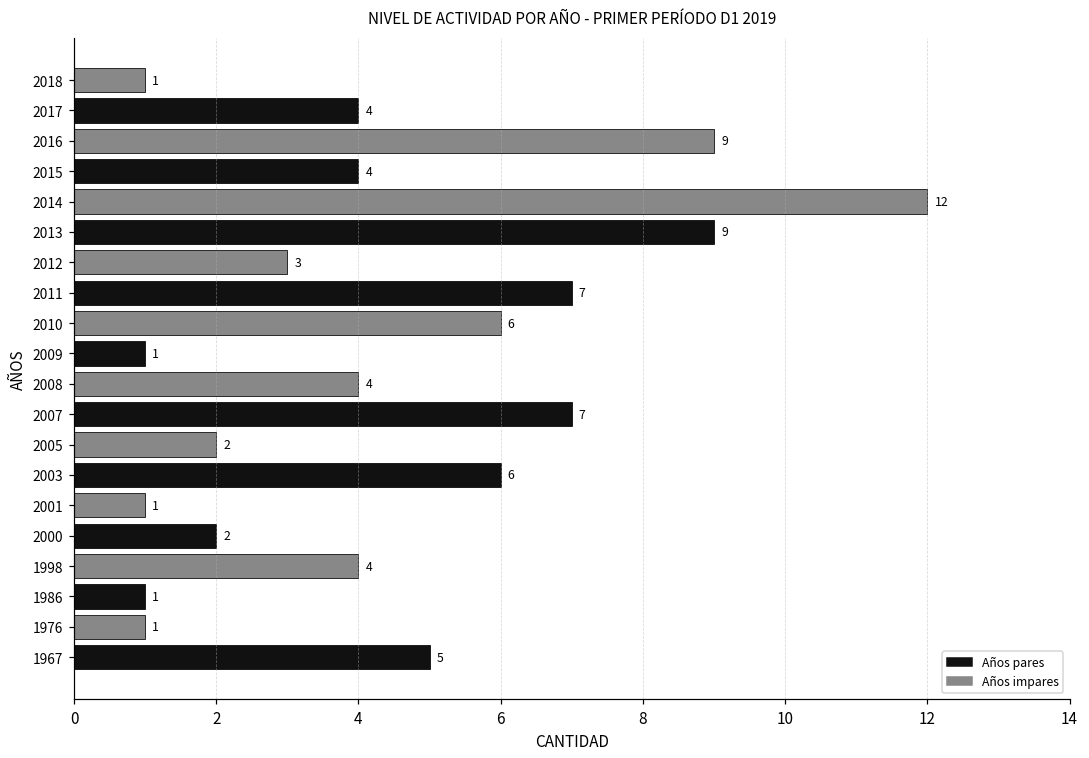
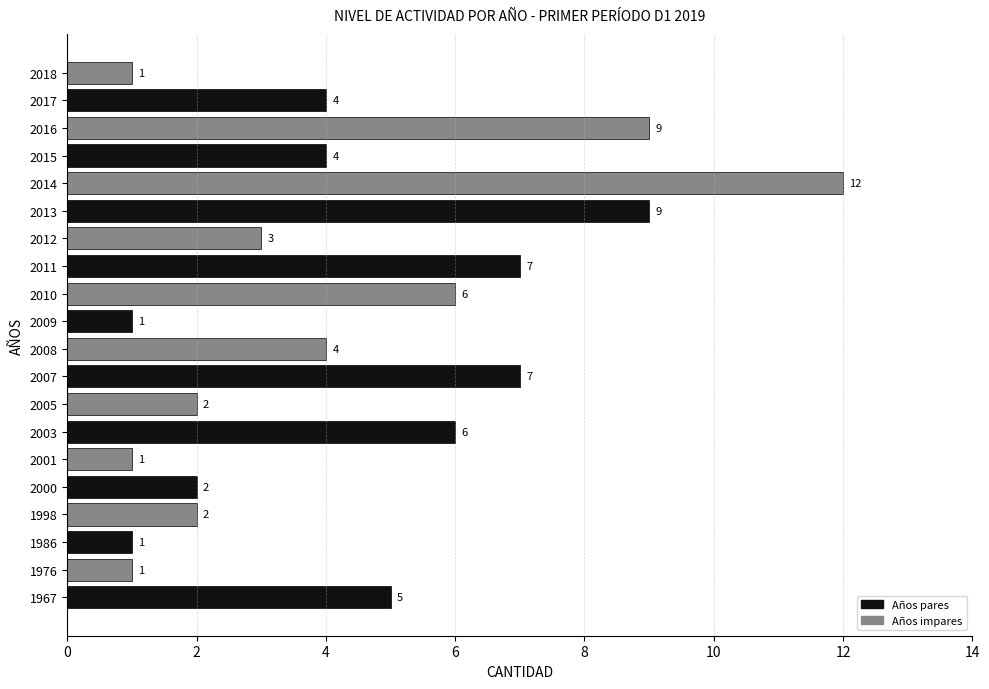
1998: 4 -> 2
